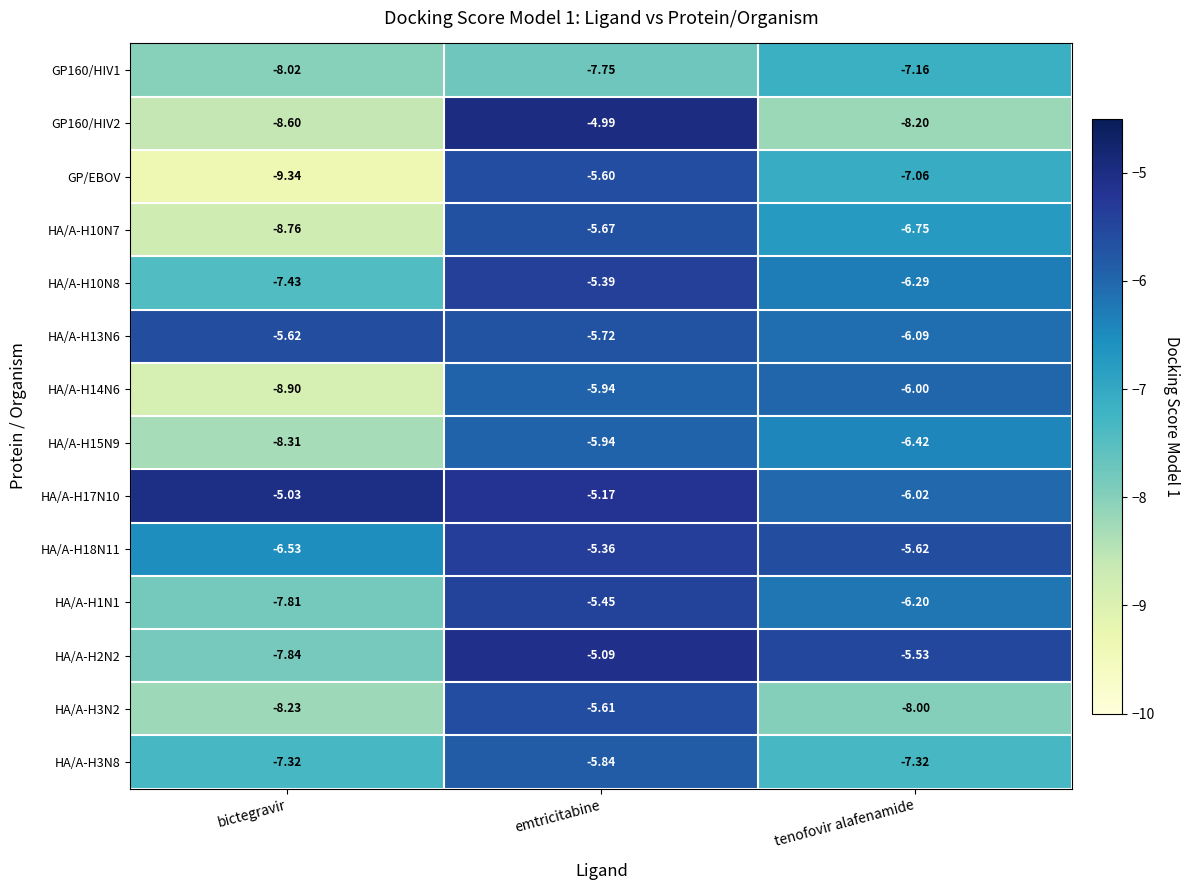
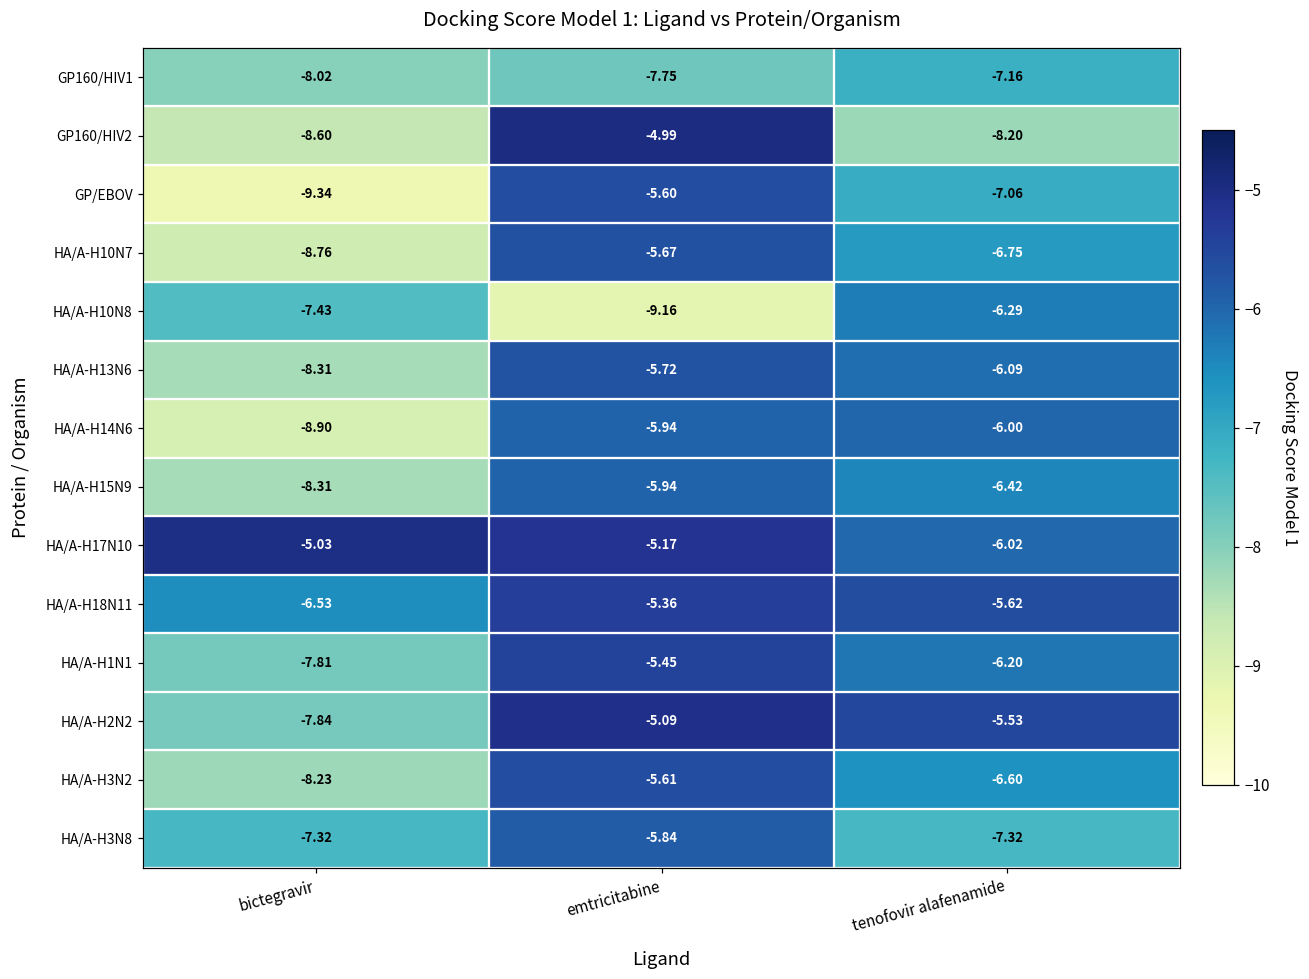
HA/A-H10N8, emtricitabine: -5.39 -> -9.16
HA/A-H13N6, bictegravir: -5.62 -> -8.31
HA/A-H3N2, tenofovir alafenamide: -8.00 -> -6.60
